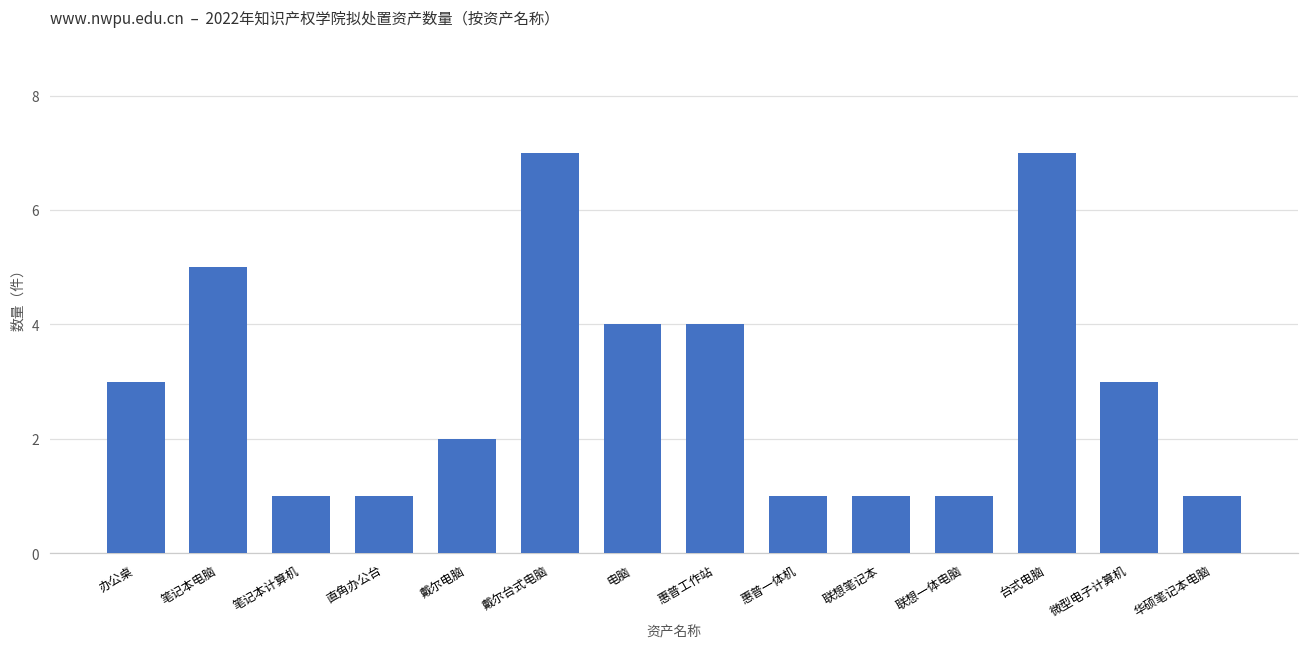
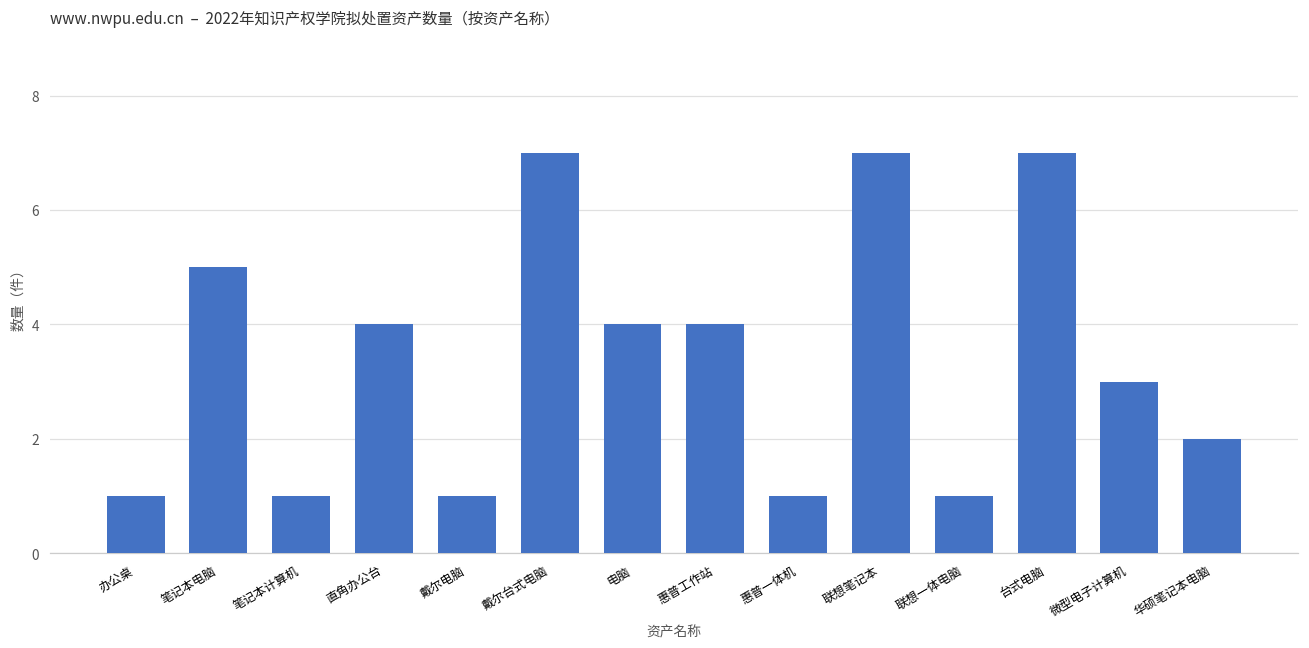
办公桌: 3 -> 1
直角办公台: 1 -> 4
戴尔电脑: 2 -> 1
联想笔记本: 1 -> 7
华硕笔记本电脑: 1 -> 2
